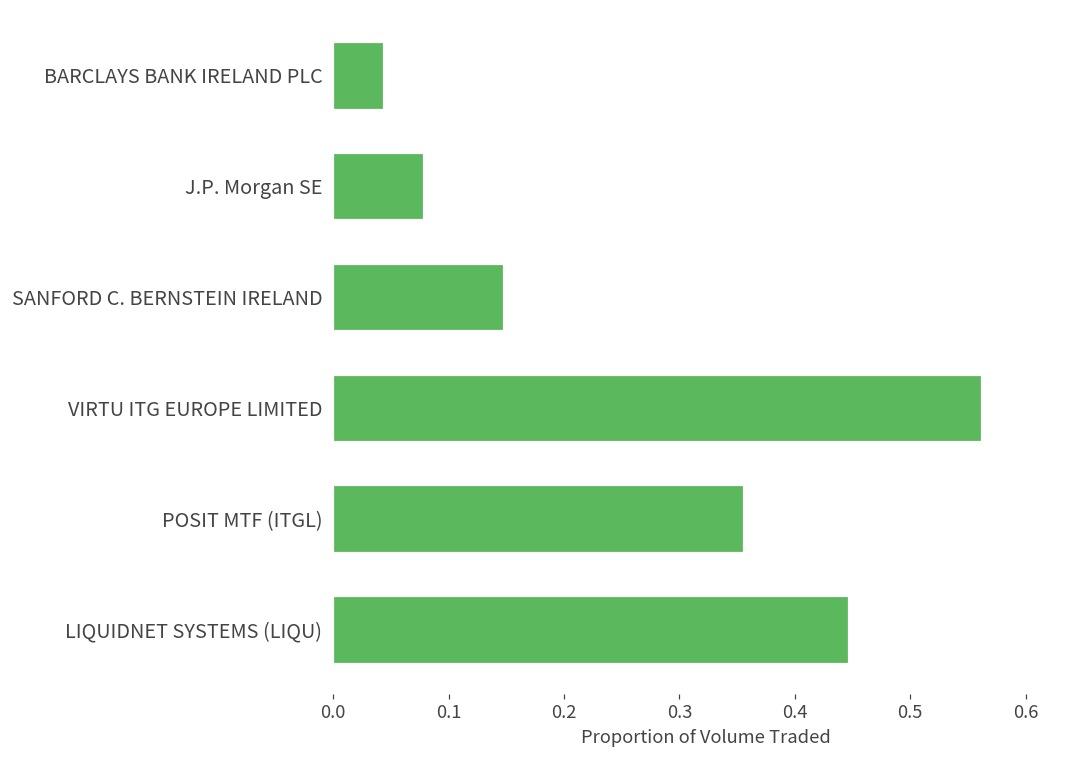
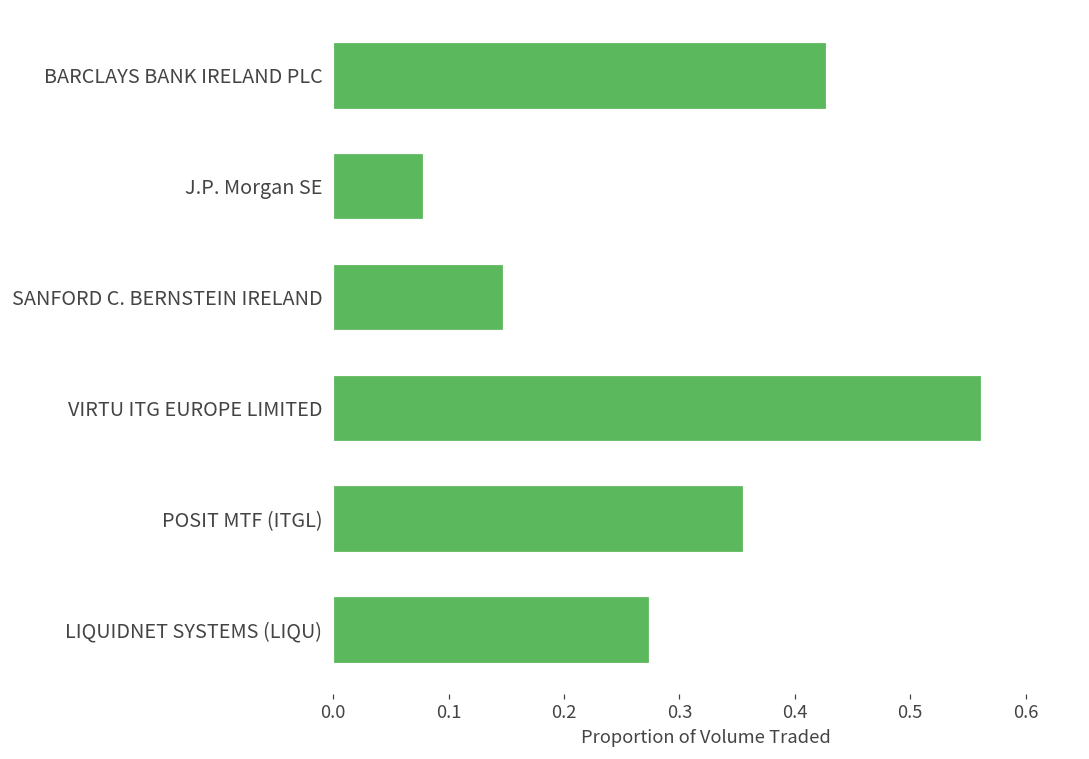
BARCLAYS BANK IRELAND PLC: 0.044 -> 0.427
LIQUIDNET SYSTEMS (LIQU): 0.446 -> 0.274
